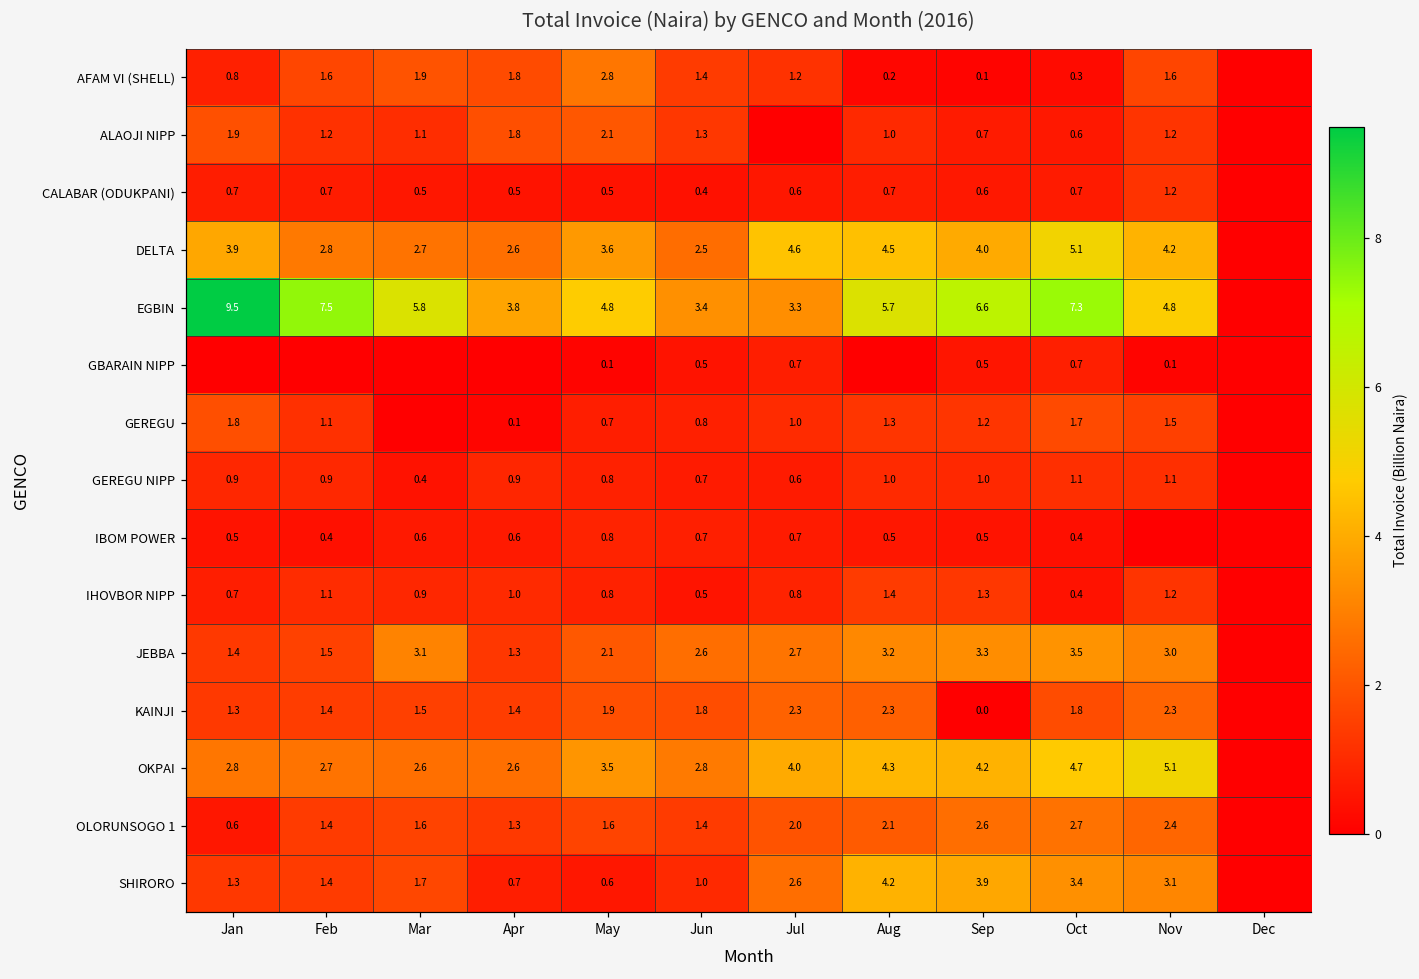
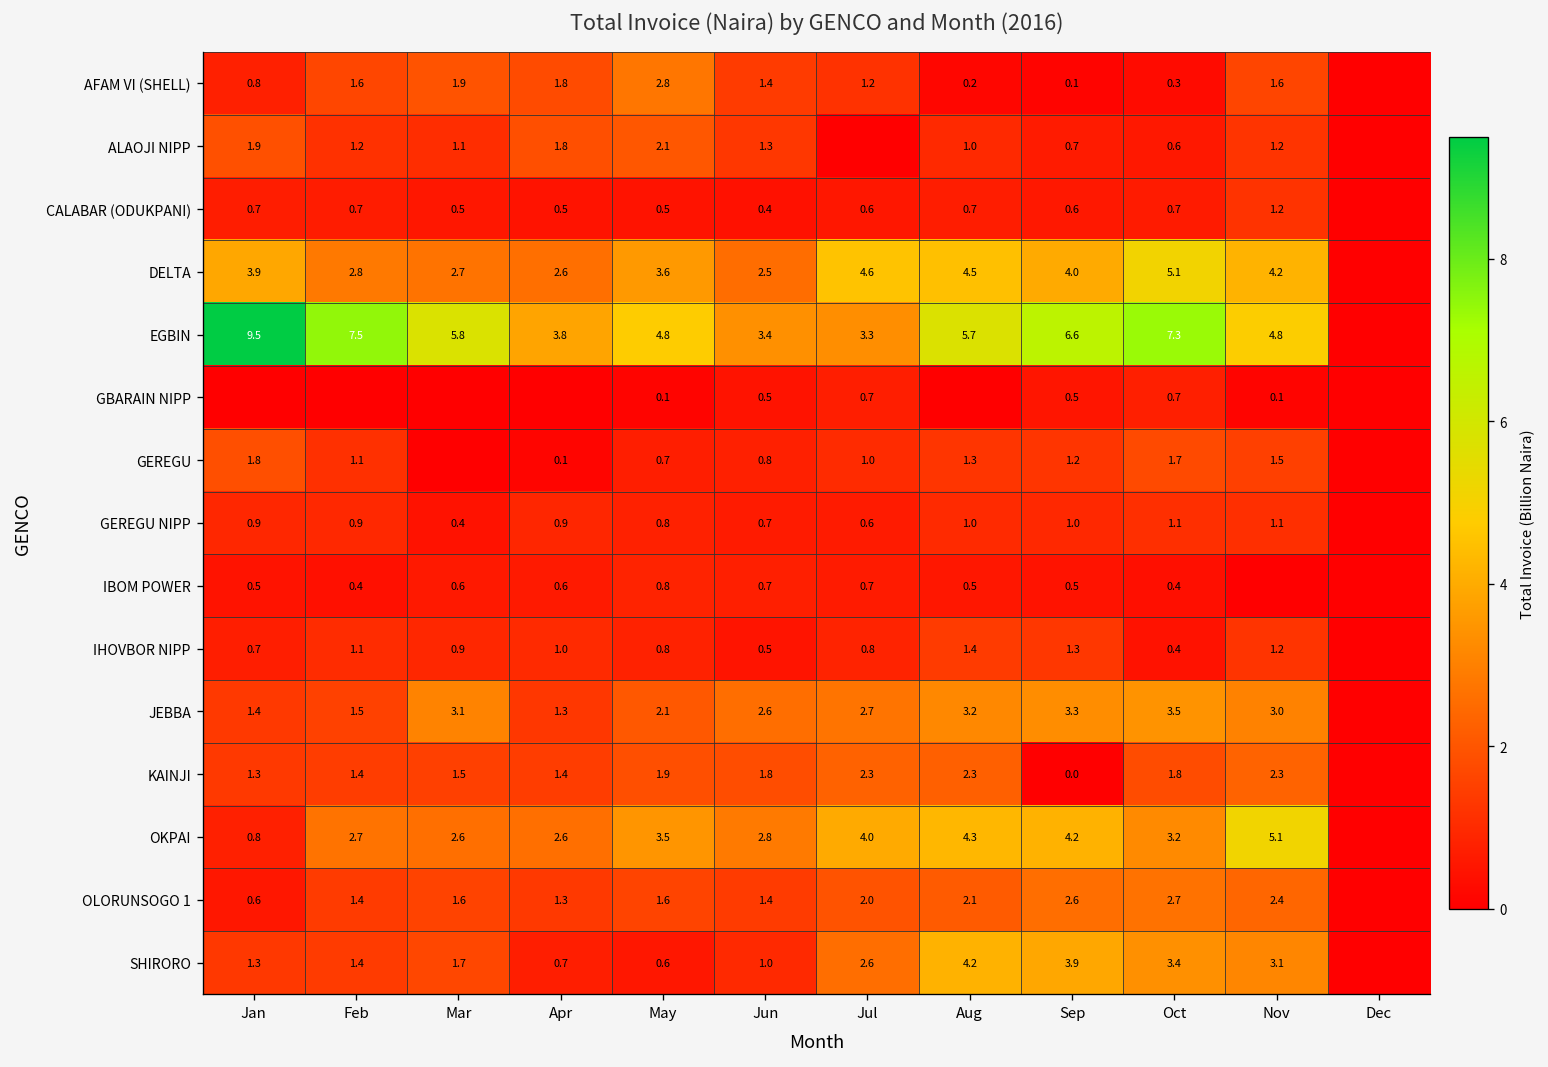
OKPAI, Jan: 2.8 -> 0.8
OKPAI, Oct: 4.7 -> 3.2
